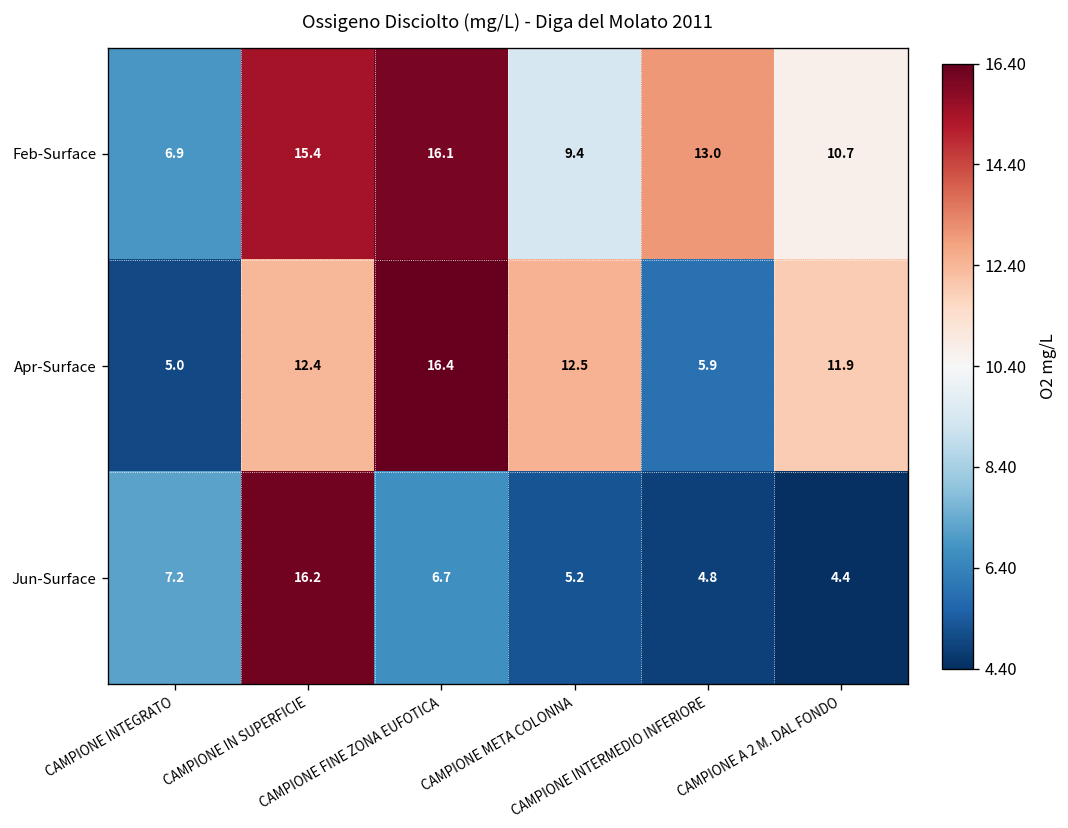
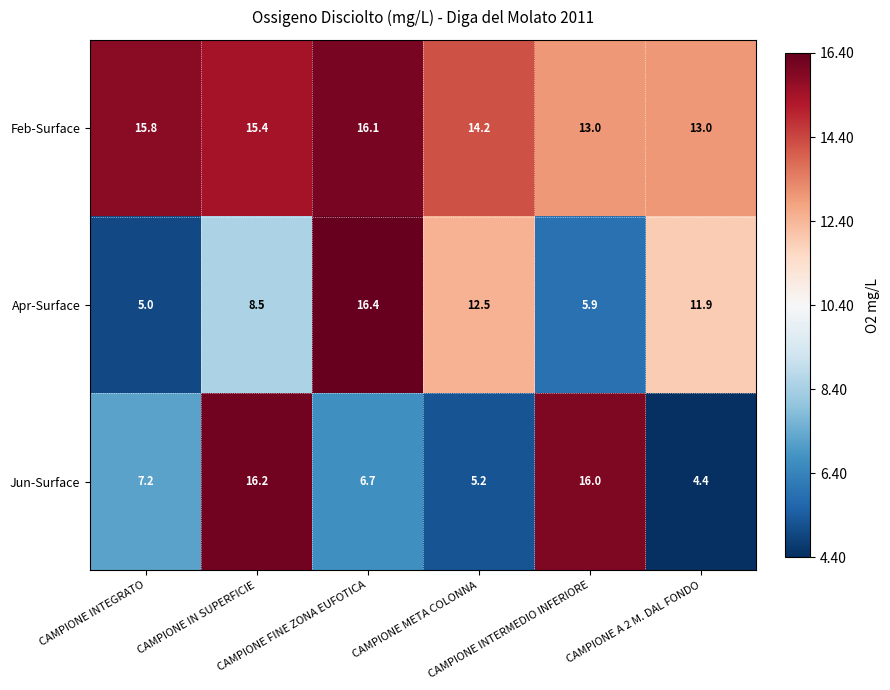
Feb-Surface, CAMPIONE INTEGRATO: 6.9 -> 15.8
Feb-Surface, CAMPIONE META COLONNA: 9.4 -> 14.2
Feb-Surface, CAMPIONE A 2 M. DAL FONDO: 10.7 -> 13.0
Apr-Surface, CAMPIONE IN SUPERFICIE: 12.4 -> 8.5
Jun-Surface, CAMPIONE INTERMEDIO INFERIORE: 4.8 -> 16.0
